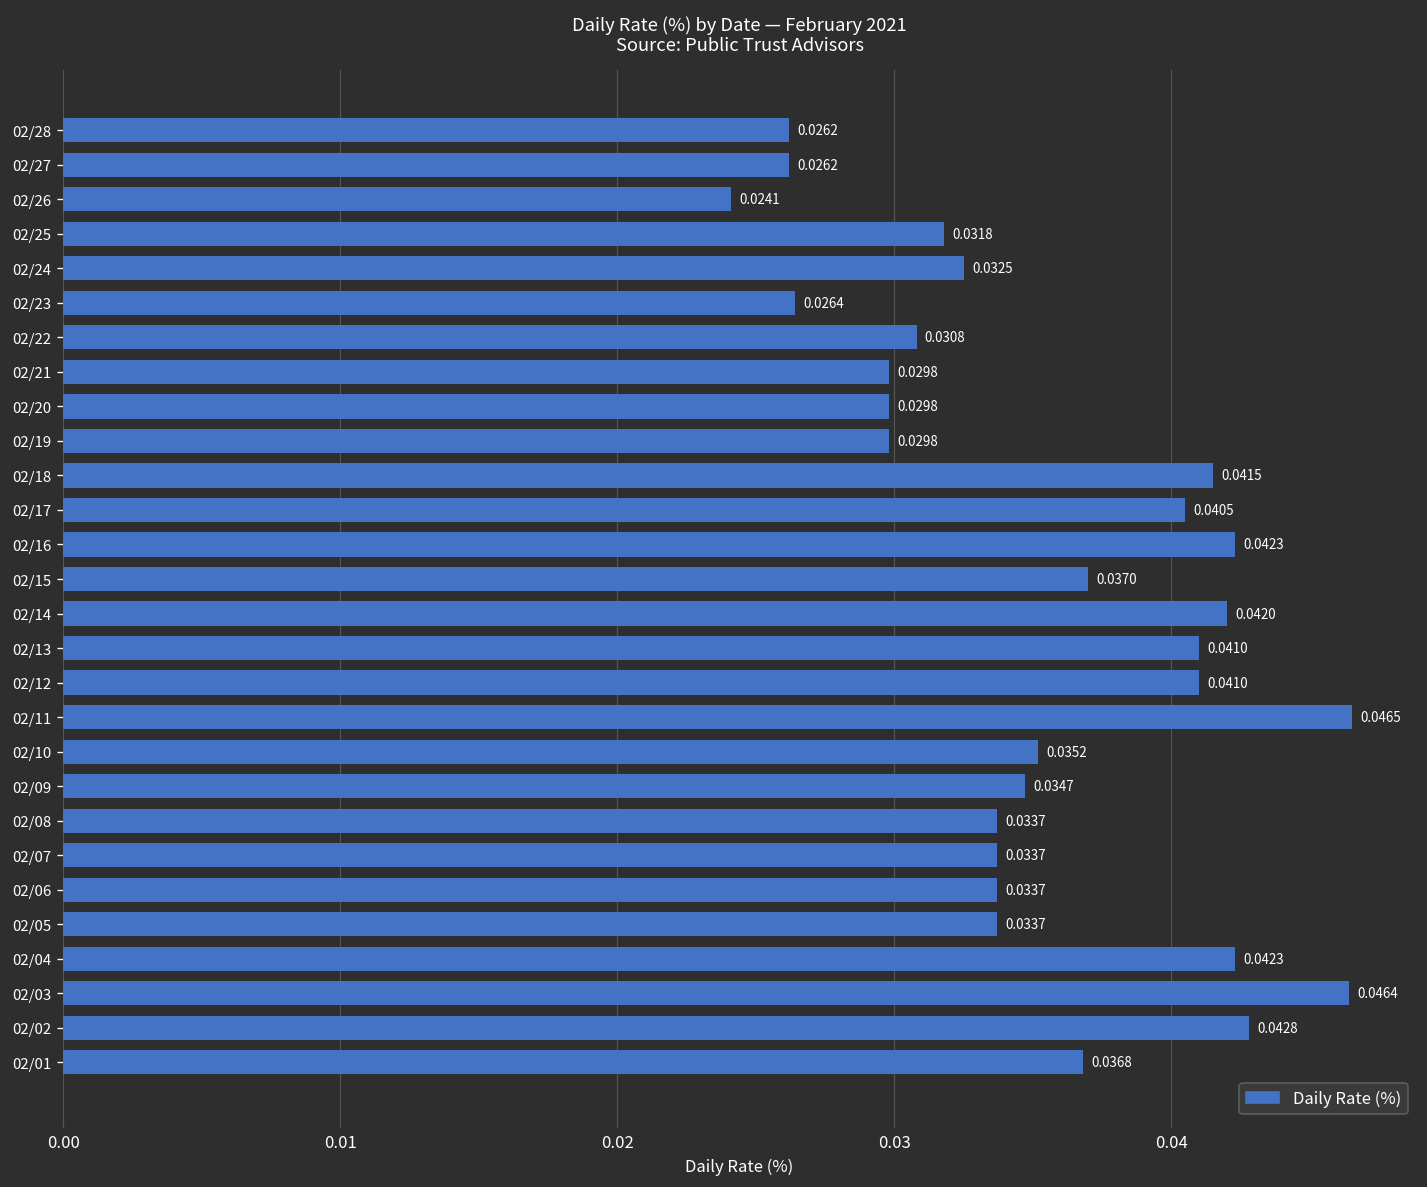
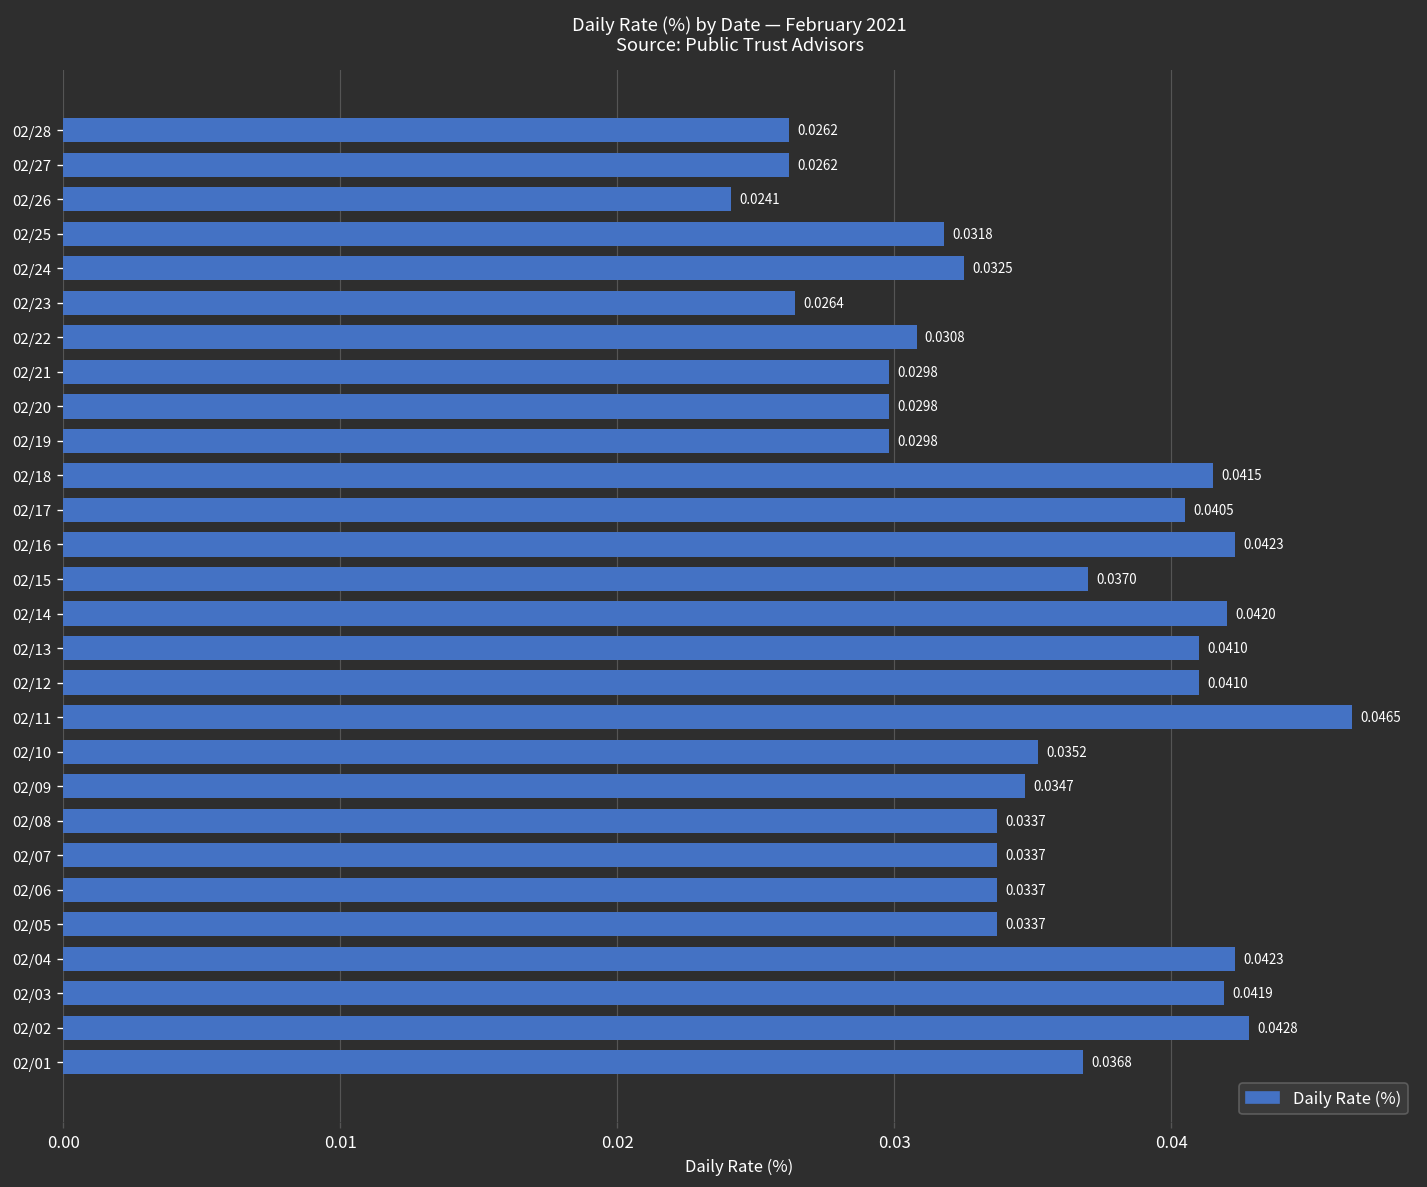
02/03: 0.0464 -> 0.0419
